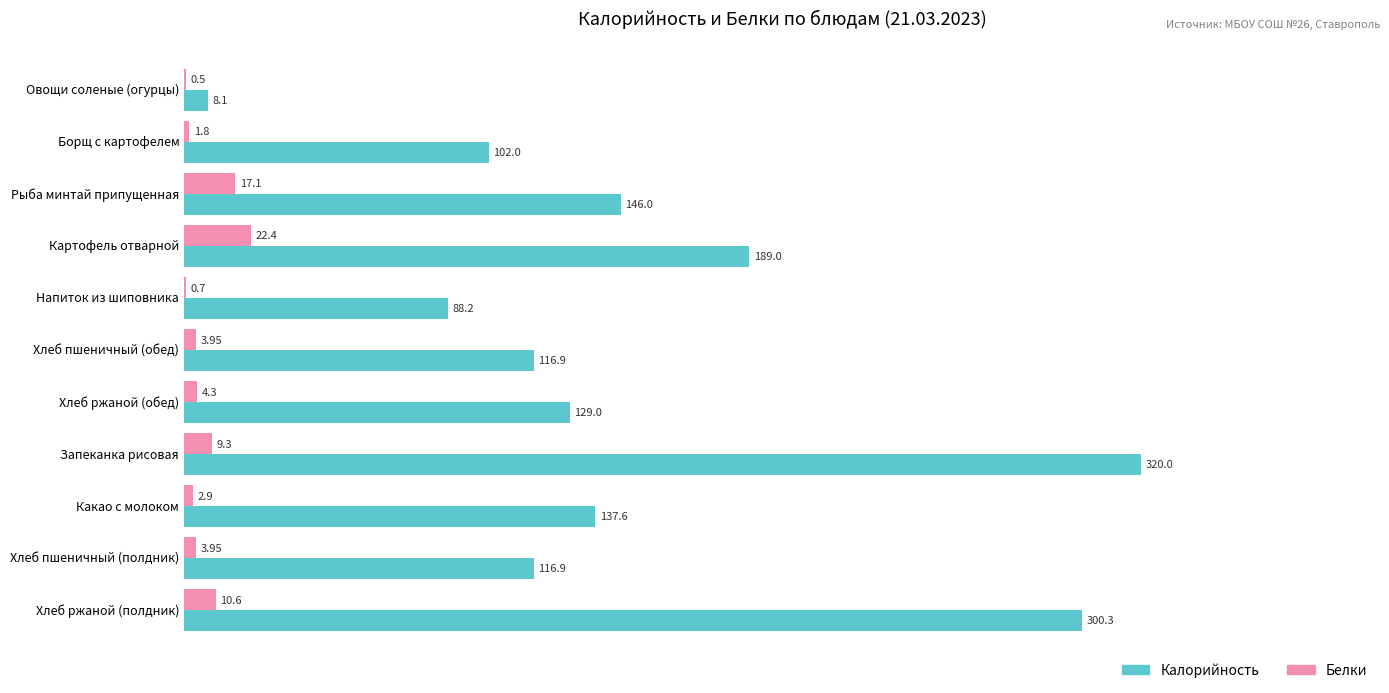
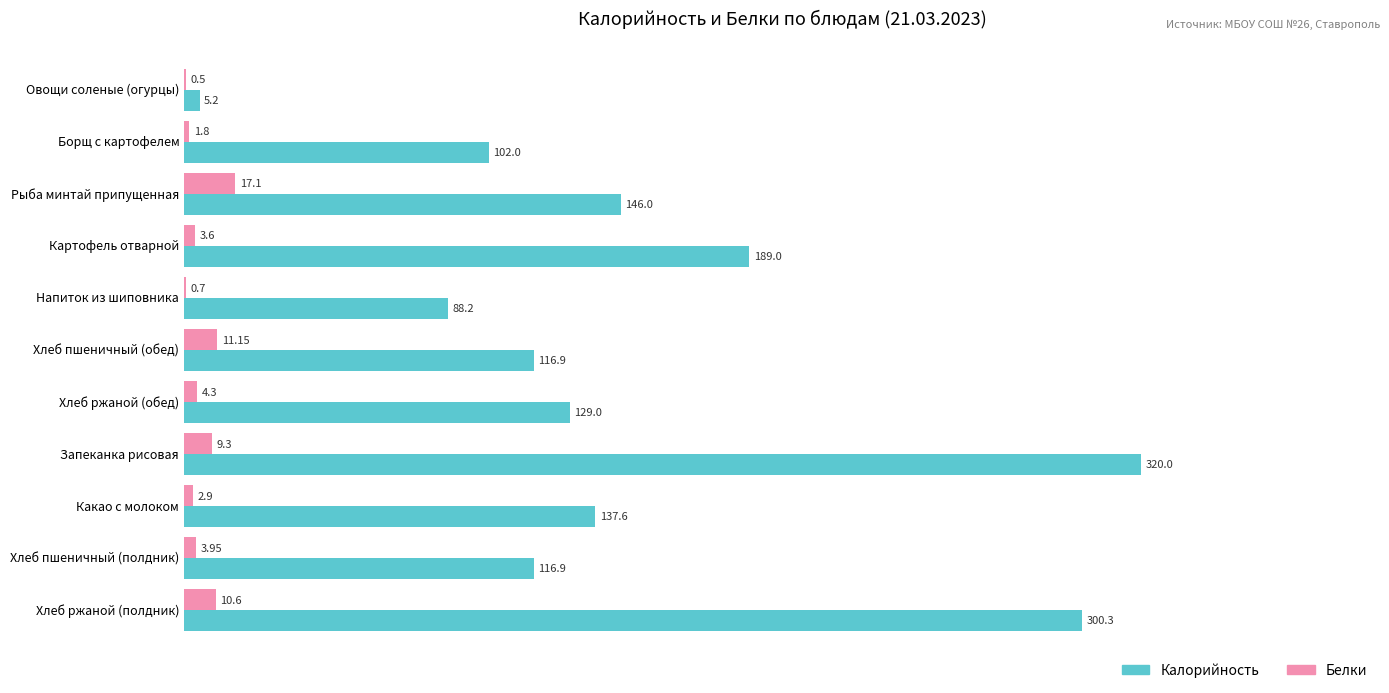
Калорийность, Овощи соленые (огурцы): 8.1 -> 5.2
Белки, Картофель отварной: 22.4 -> 3.6
Белки, Хлеб пшеничный (обед): 3.95 -> 11.15
